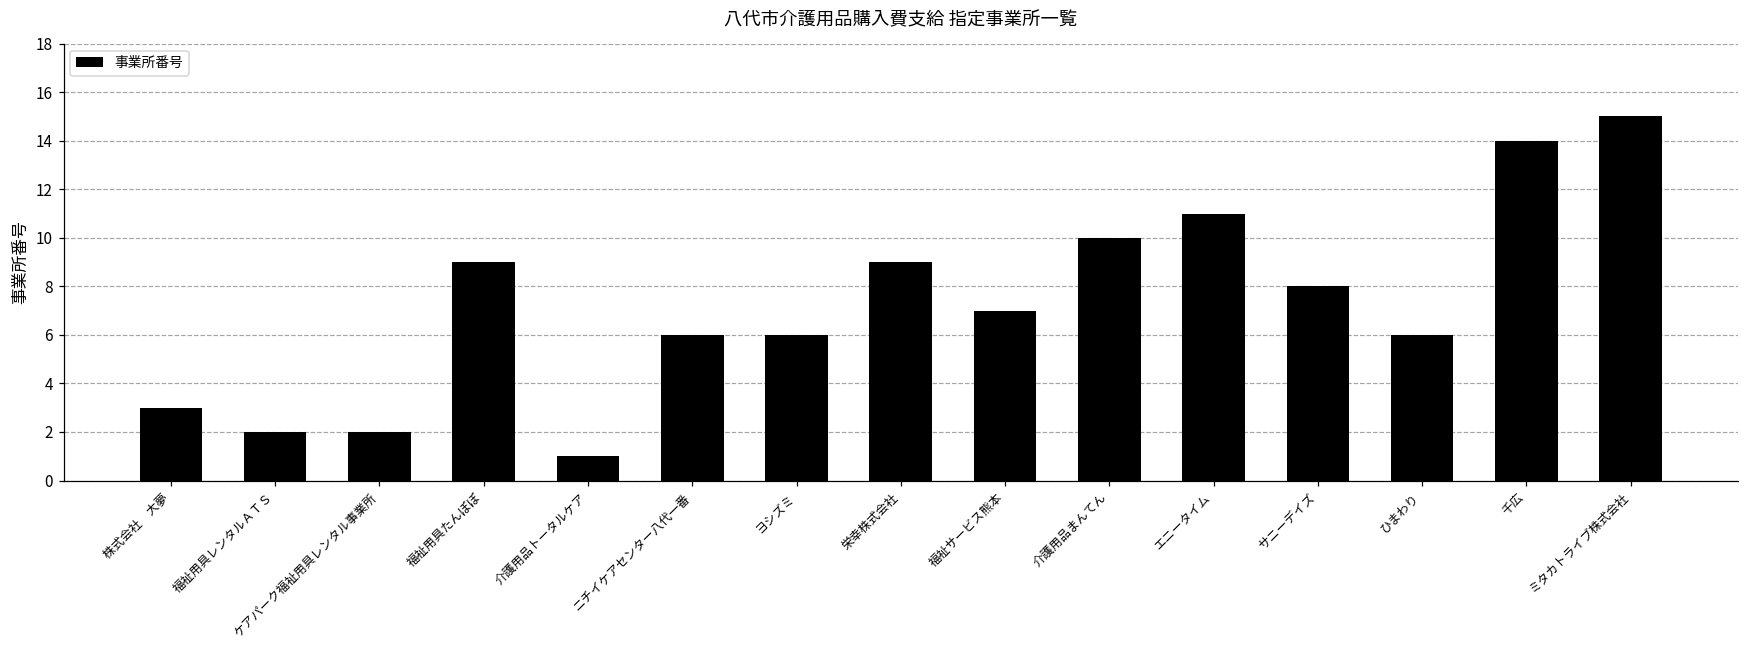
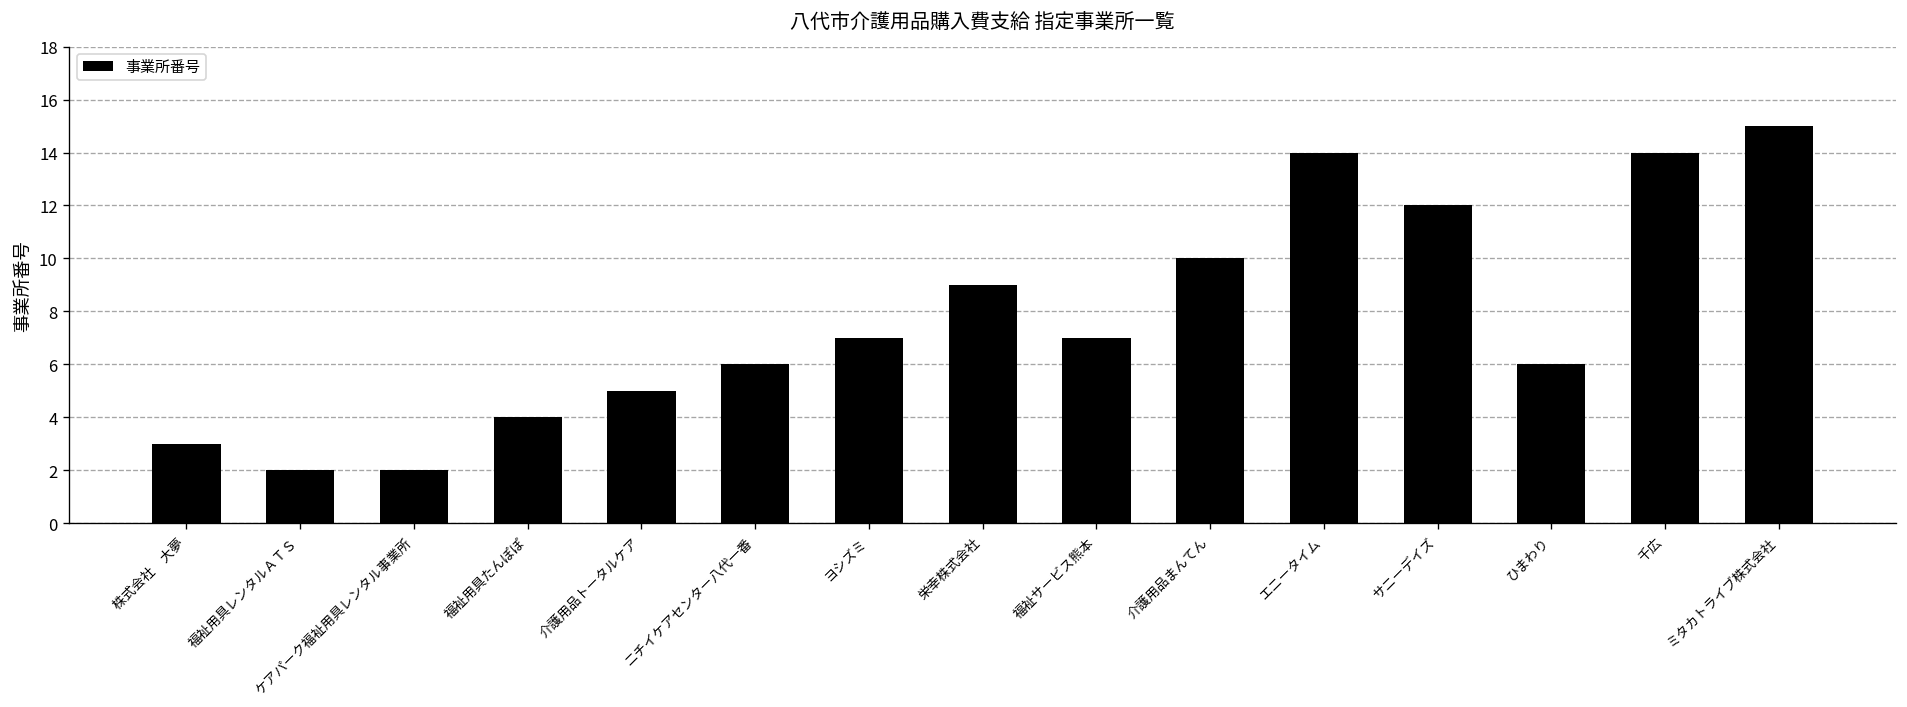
福祉用具たんぽぽ: 9 -> 4
介護用品トータルケア: 1 -> 5
ヨシズミ: 6 -> 7
エニータイム: 11 -> 14
サニーデイズ: 8 -> 12
